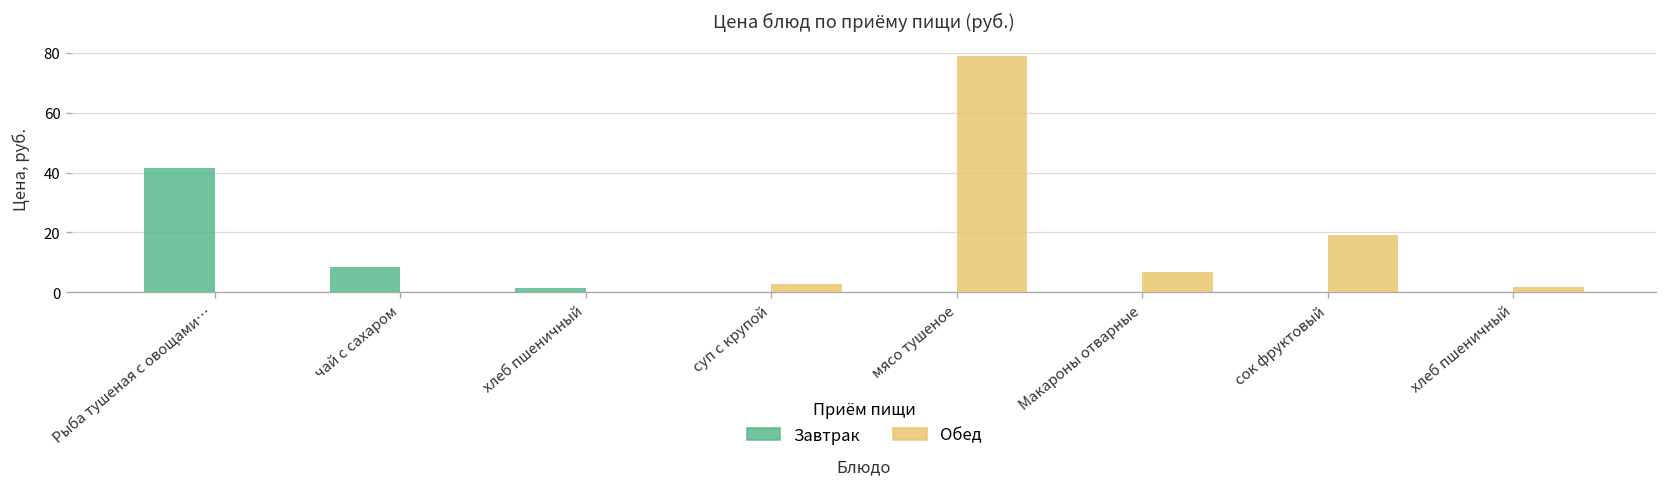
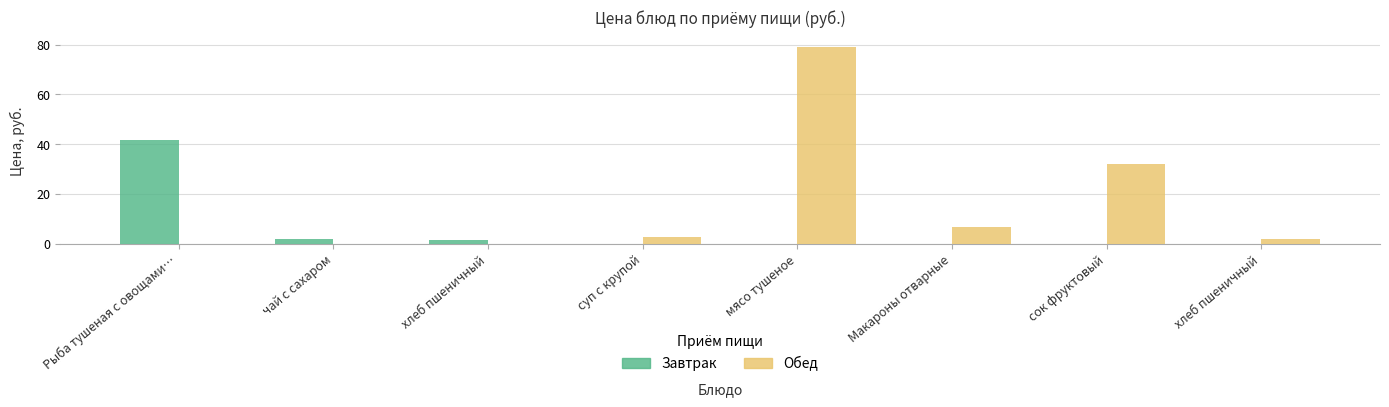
Завтрак, чай с сахаром: 8 -> 2
Обед, сок фруктовый: 19 -> 32
